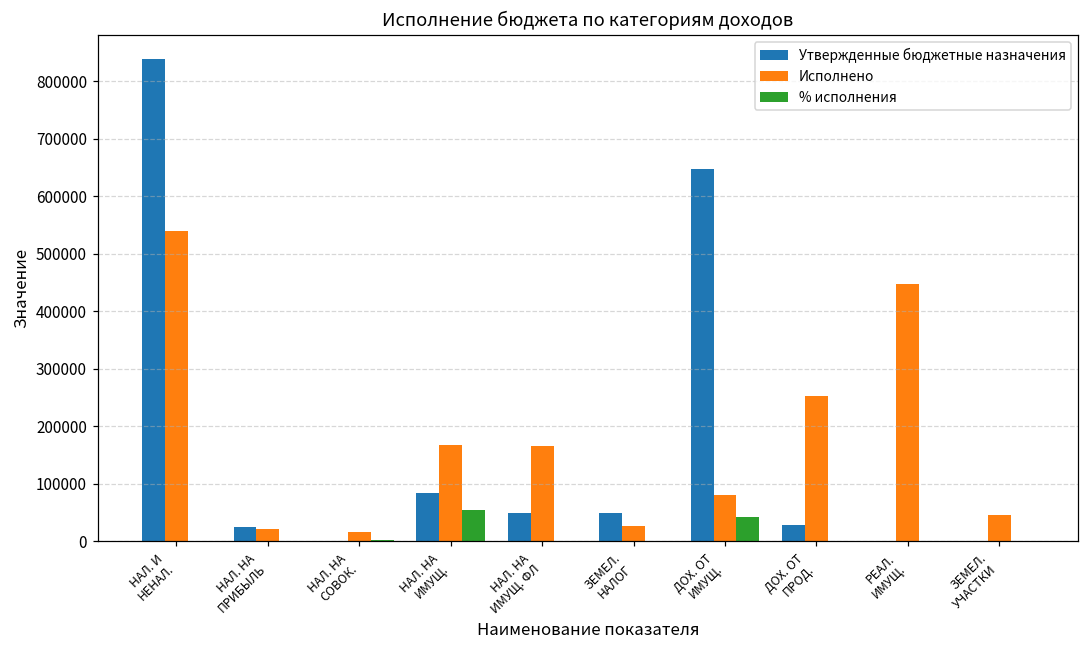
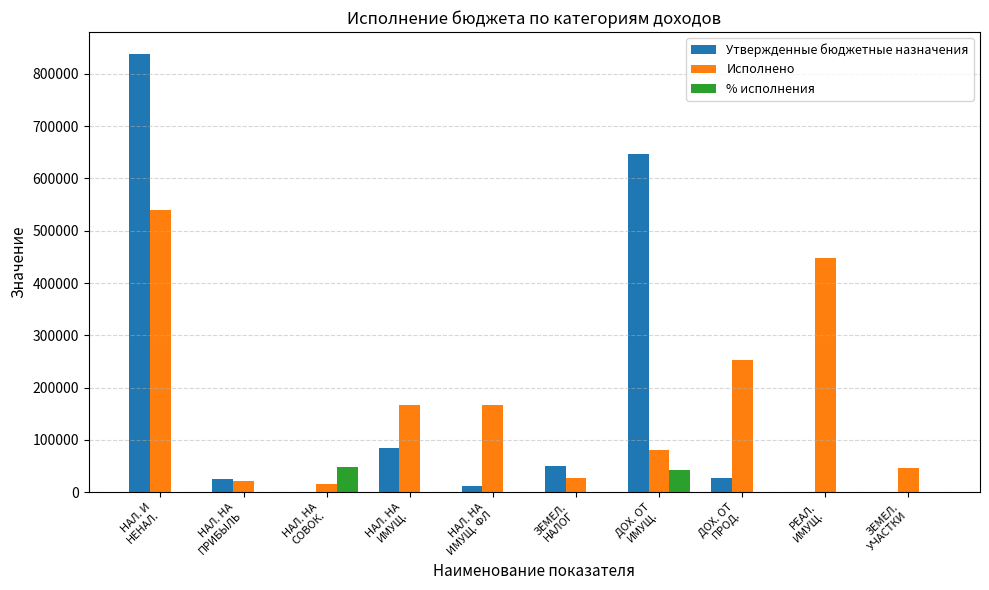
% исполнения, НАЛ. НА СОВОК.: 0 -> 50000
% исполнения, НАЛ. НА ИМУЩ.: 60000 -> 0
Утвержденные бюджетные назначения, НАЛ. НА ИМУЩ. ФЛ: 50000 -> 10000
